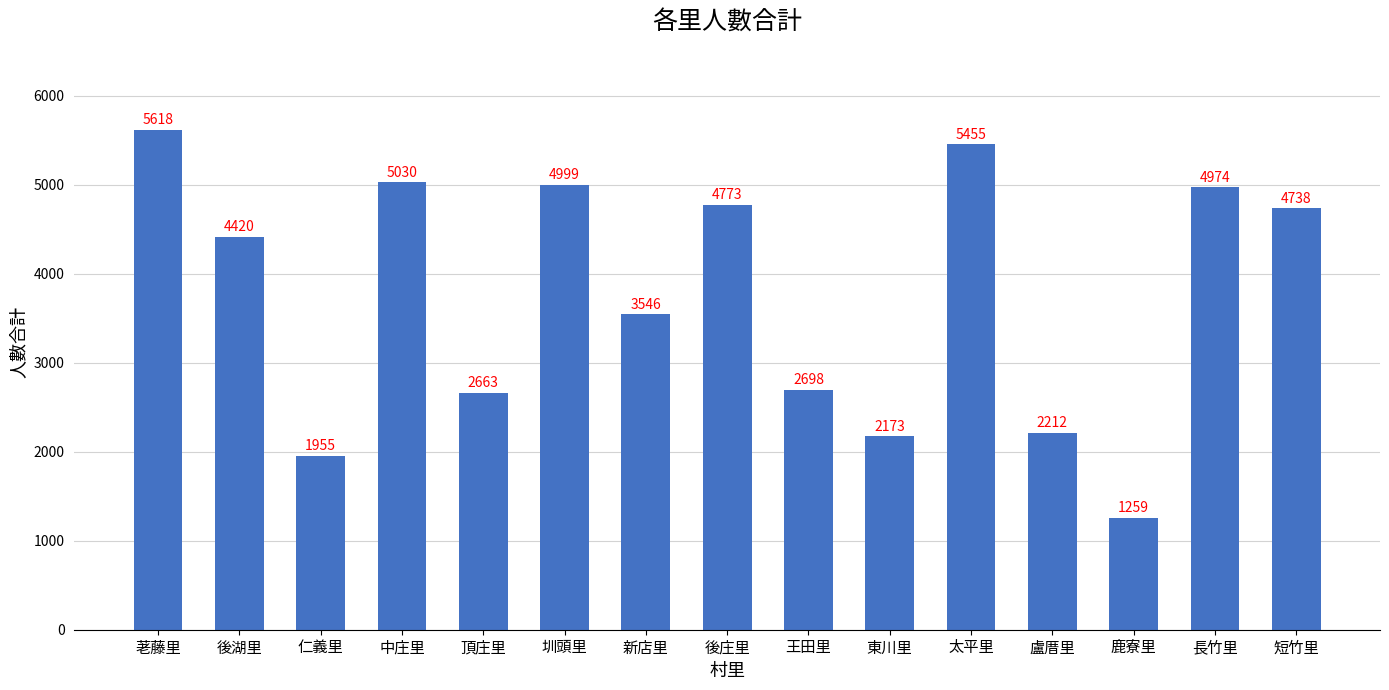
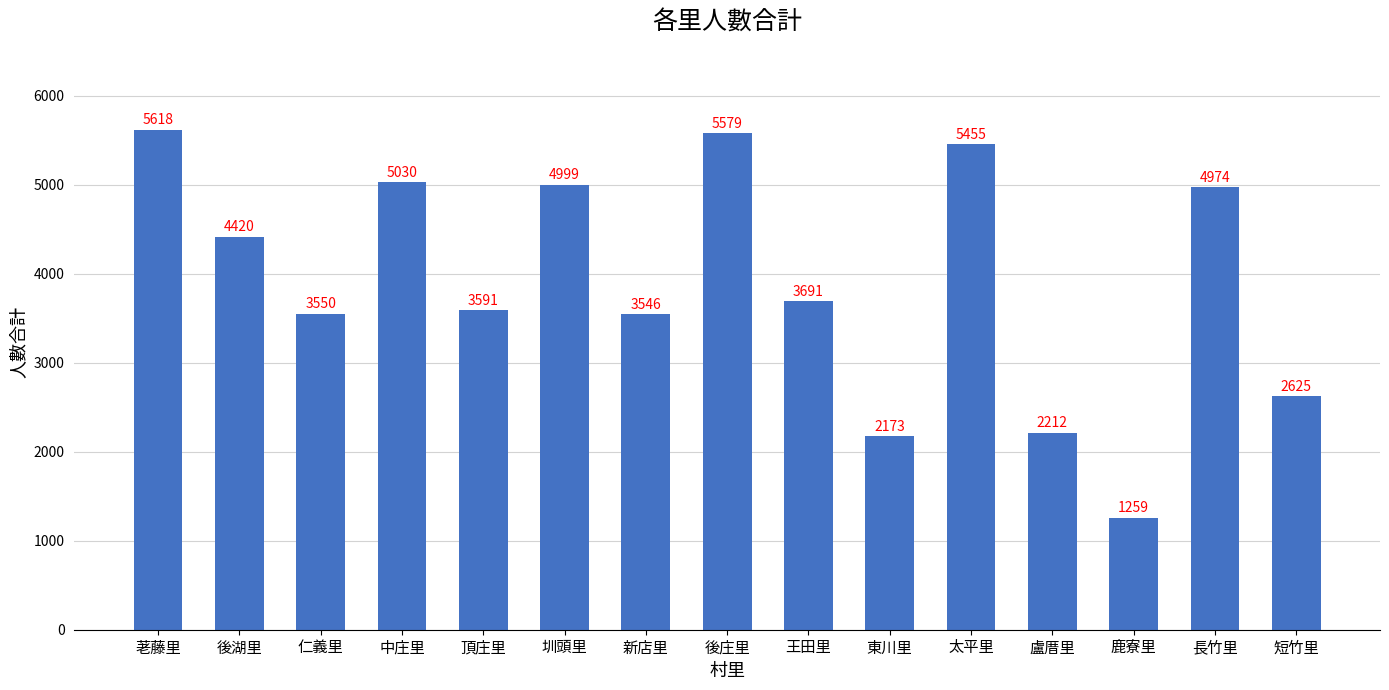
仁義里: 1955 -> 3550
頂庄里: 2663 -> 3591
後庄里: 4773 -> 5579
王田里: 2698 -> 3691
短竹里: 4738 -> 2625
